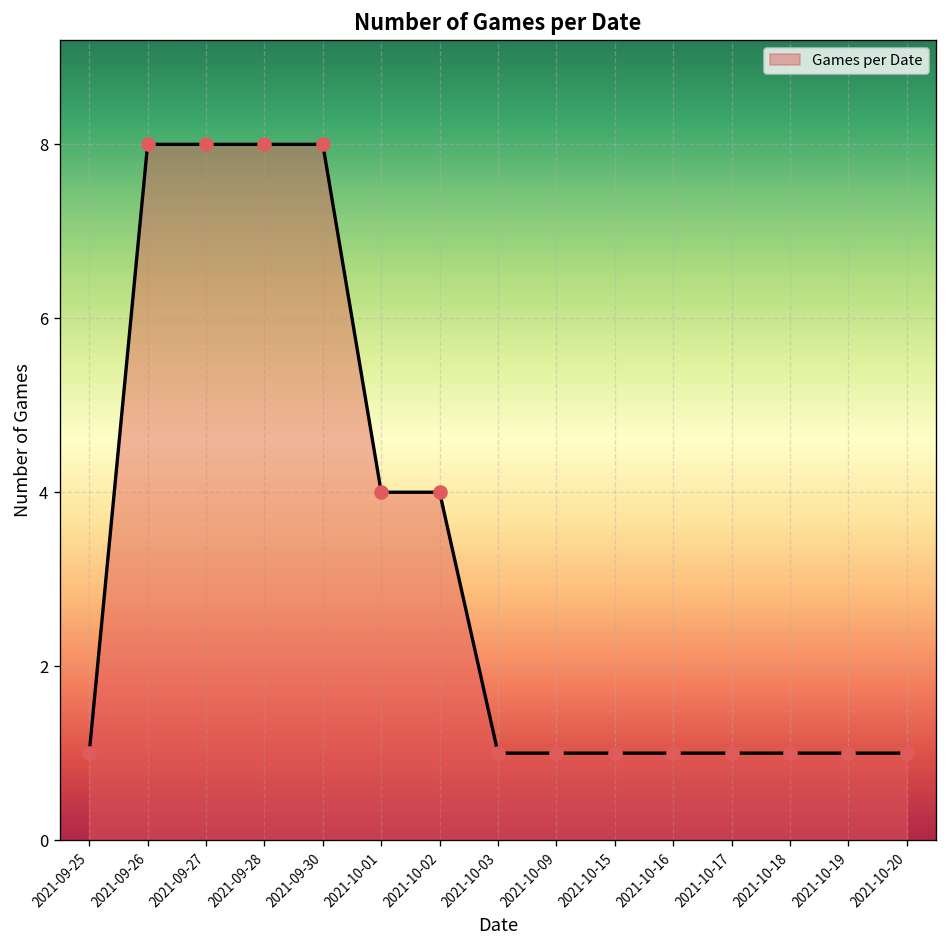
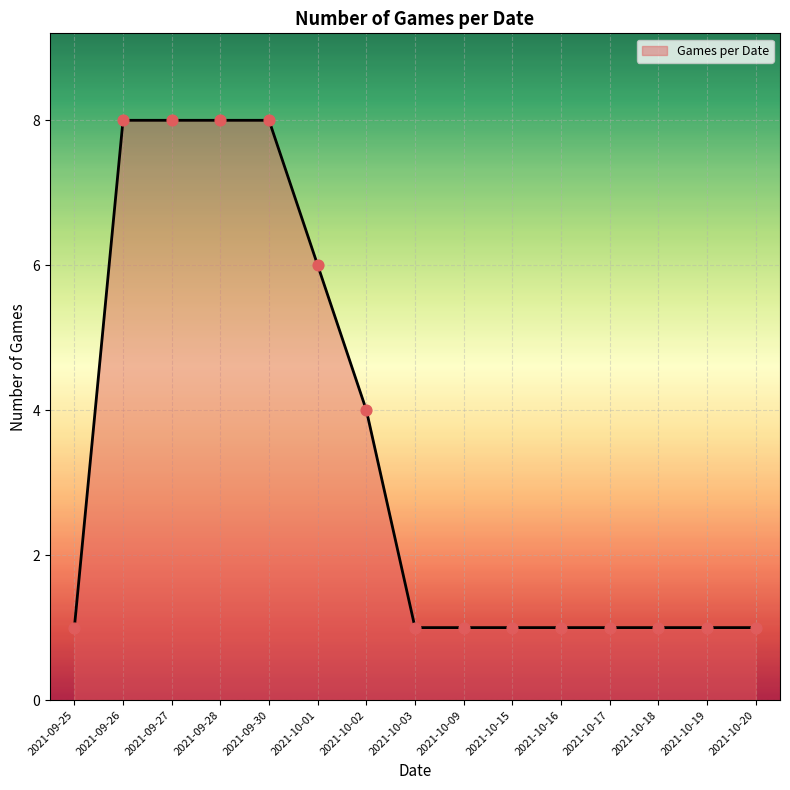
2021-10-01: 4 -> 6
